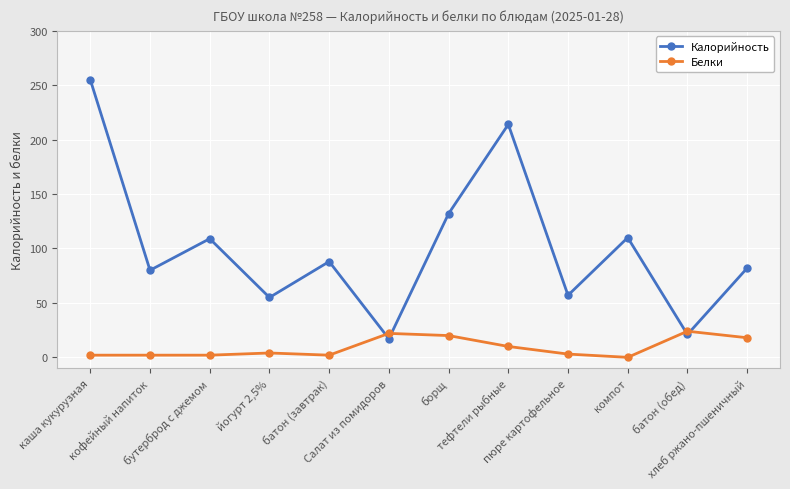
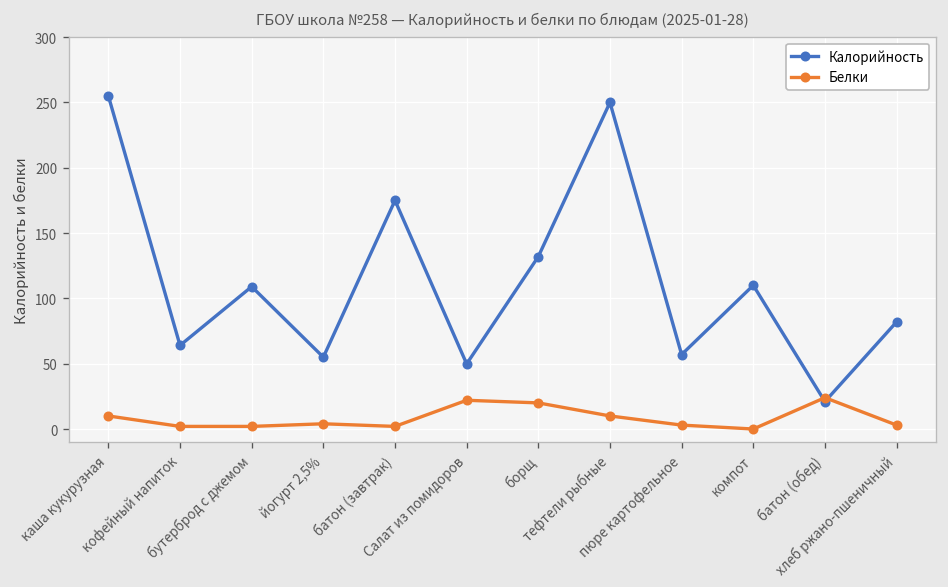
Белки, каша кукурузная: 2 -> 10
Калорийность, кофейный напиток: 80 -> 64
Калорийность, батон (завтрак): 88 -> 175
Калорийность, Салат из помидоров: 17 -> 50
Калорийность, тефтели рыбные: 214 -> 250
Белки, хлеб ржано-пшеничный: 18 -> 3
